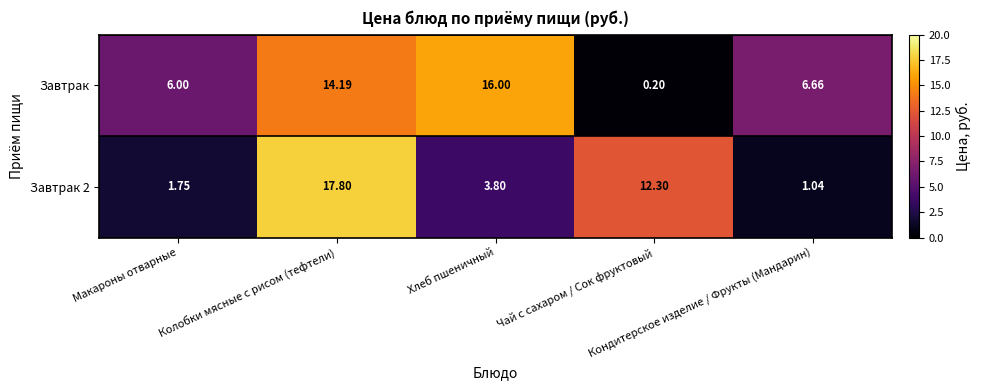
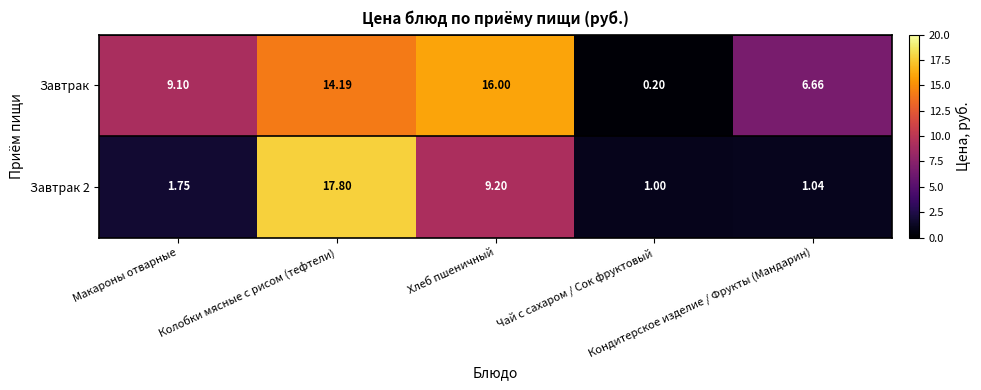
Завтрак, Макароны отварные: 6.00 -> 9.10
Завтрак 2, Хлеб пшеничный: 3.80 -> 9.20
Завтрак 2, Чай с сахаром / Сок фруктовый: 12.30 -> 1.00
